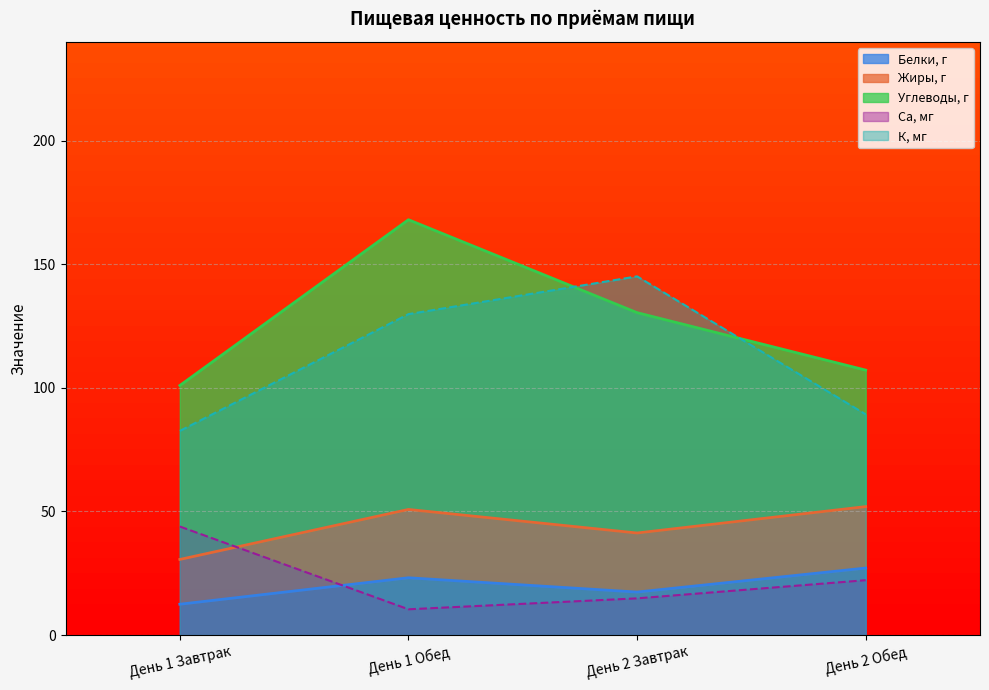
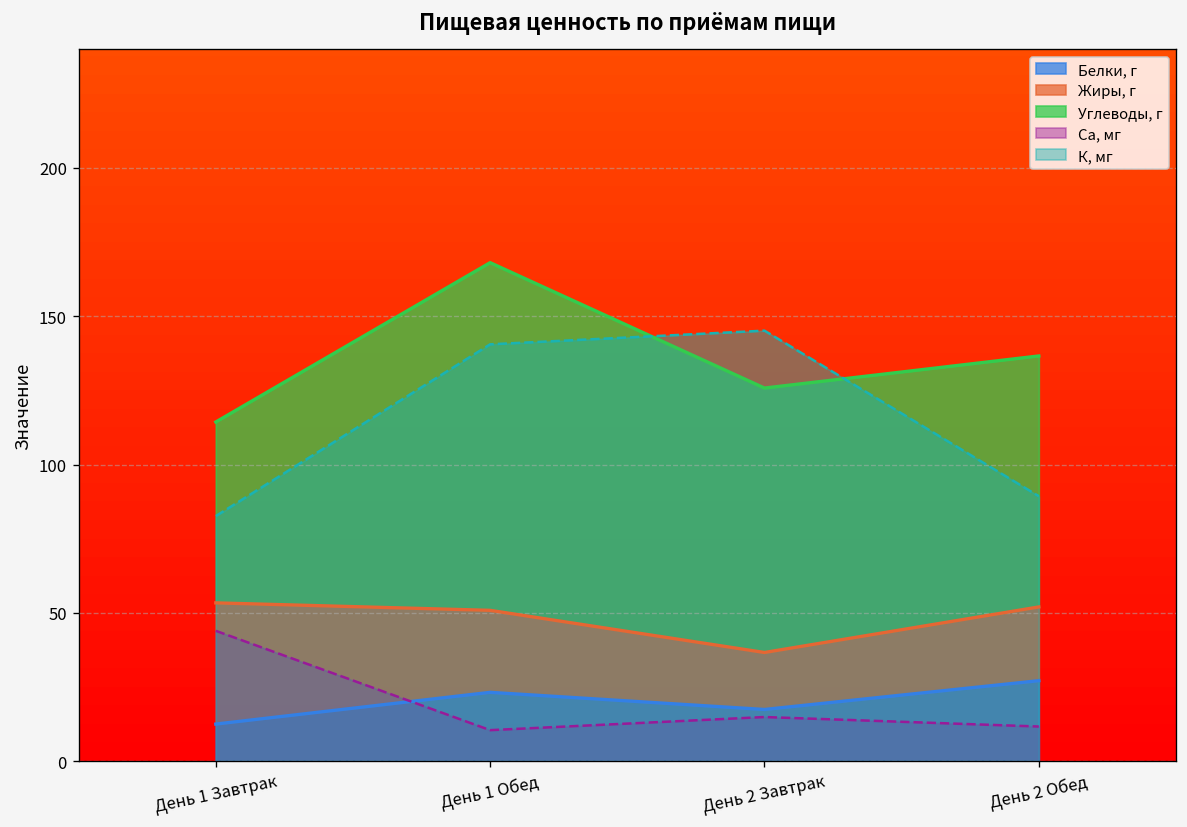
Жиры, г, День 1 Завтрак: 18 -> 41
Углеводы, г, День 1 Завтрак: 70 -> 61
К, мг, День 1 Обед: 130 -> 141
Жиры, г, День 2 Завтрак: 24 -> 19
Углеводы, г, День 2 Обед: 55 -> 85
Са, мг, День 2 Обед: 22 -> 12
